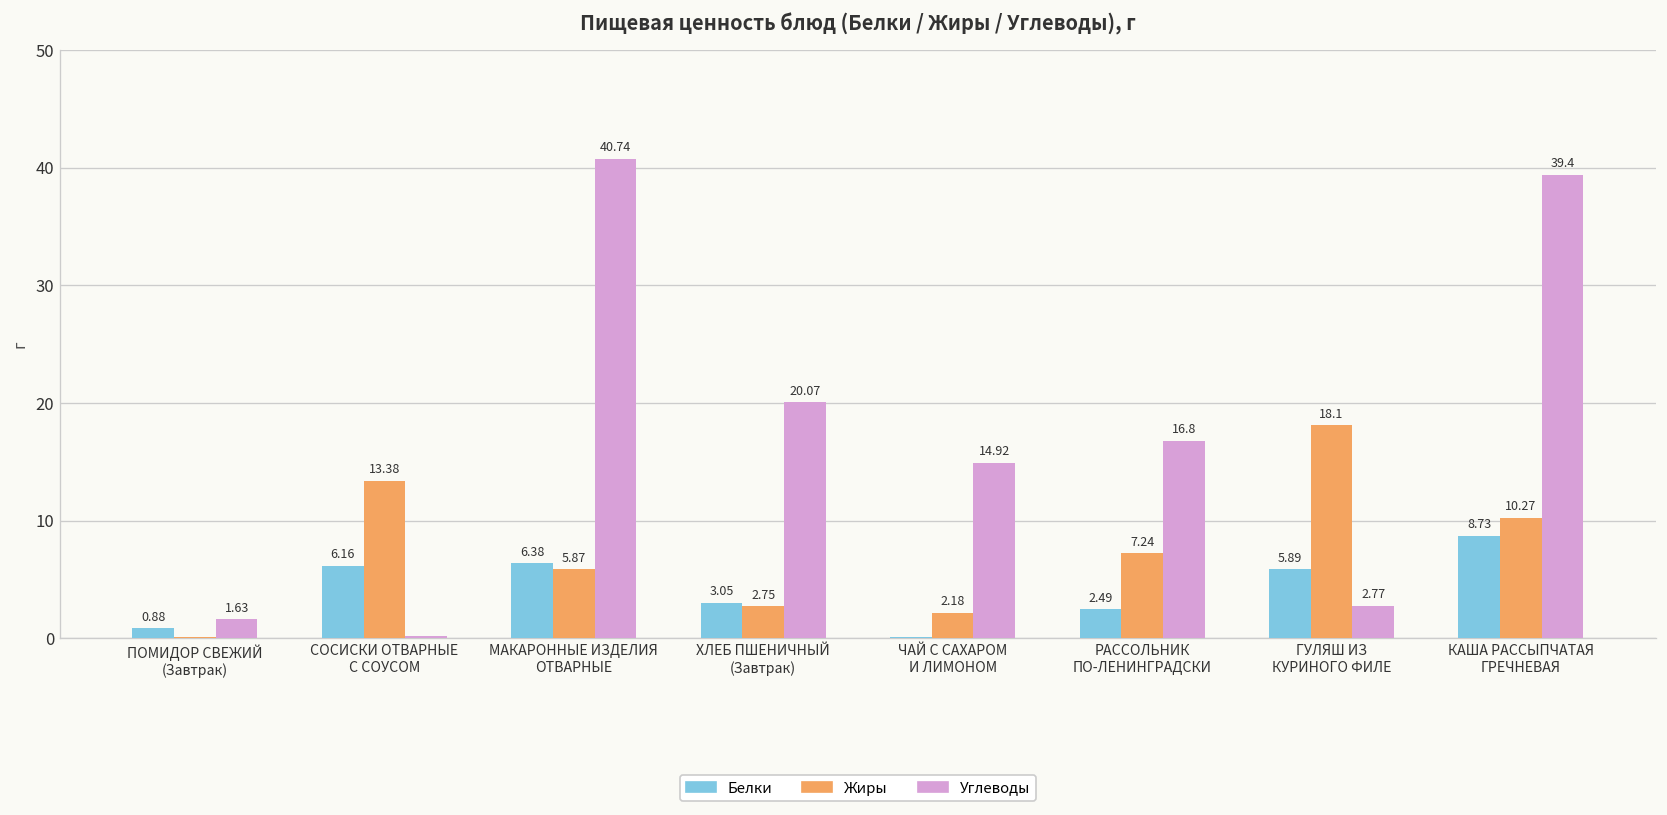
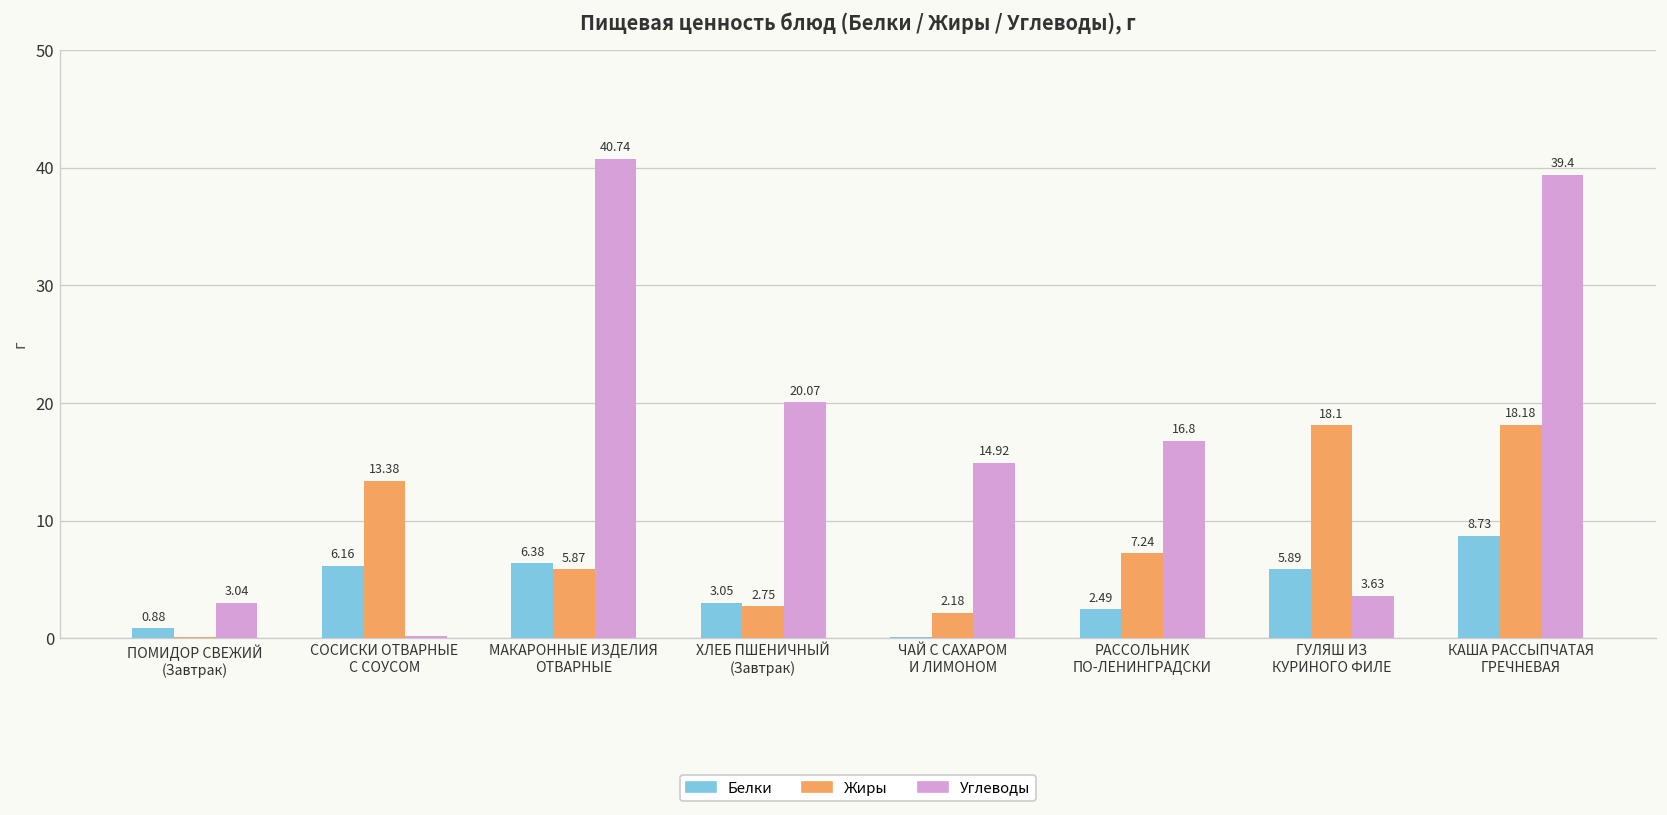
Углеводы, ПОМИДОР СВЕЖИЙ (Завтрак): 1.63 -> 3.04
Углеводы, ГУЛЯШ ИЗ КУРИНОГО ФИЛЕ: 2.77 -> 3.63
Жиры, КАША РАССЫПЧАТАЯ ГРЕЧНЕВАЯ: 10.27 -> 18.18
